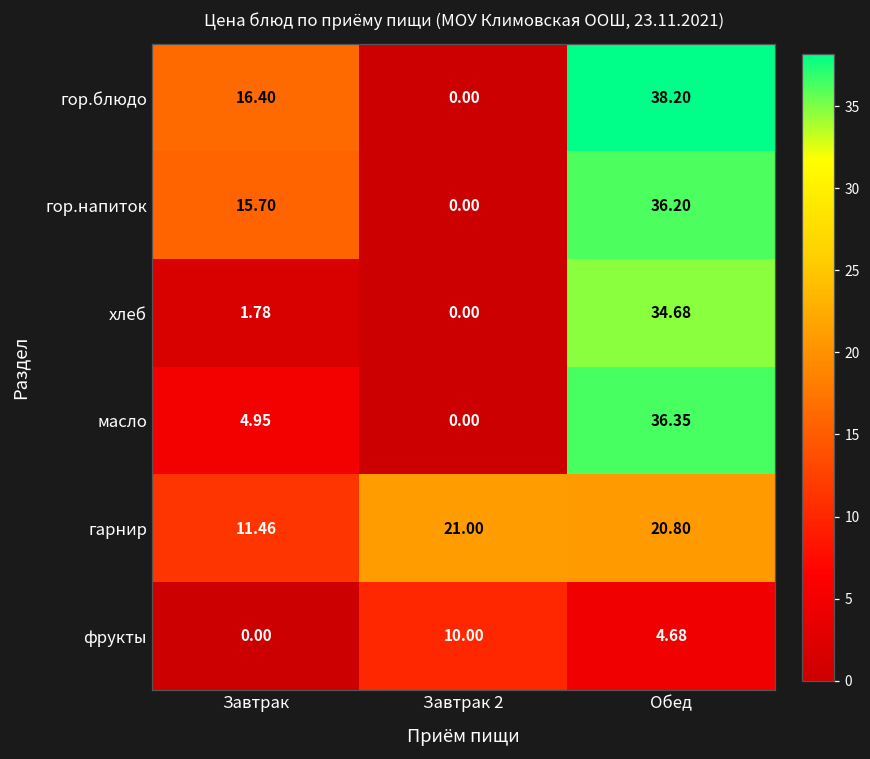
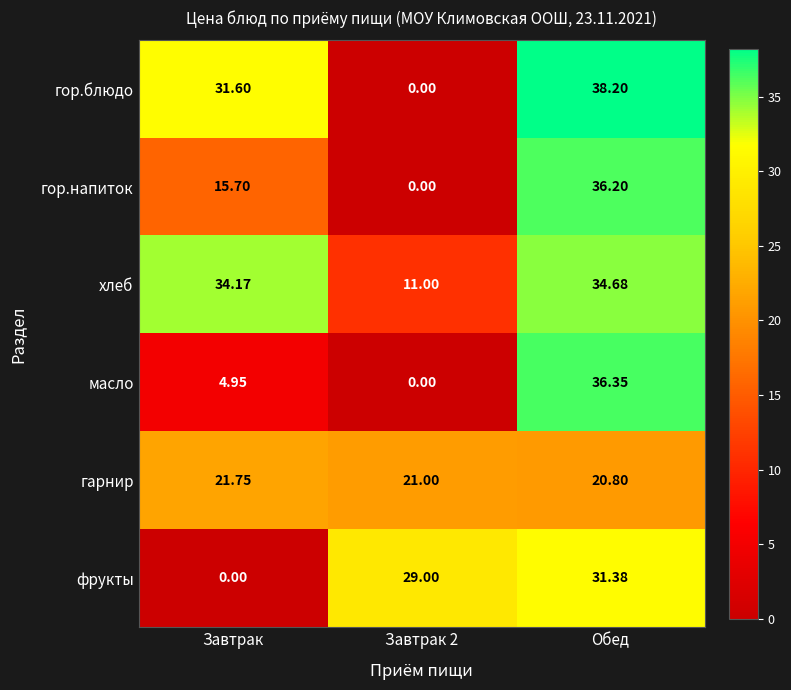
гор.блюдо, Завтрак: 16.40 -> 31.60
хлеб, Завтрак: 1.78 -> 34.17
хлеб, Завтрак 2: 0.00 -> 11.00
гарнир, Завтрак: 11.46 -> 21.75
фрукты, Завтрак 2: 10.00 -> 29.00
фрукты, Обед: 4.68 -> 31.38
